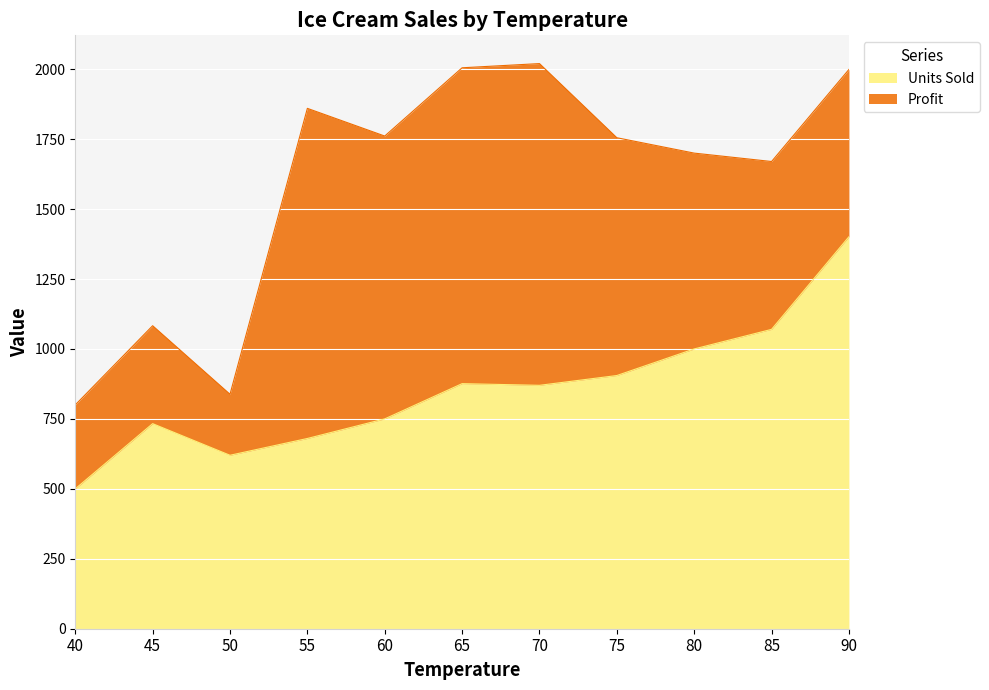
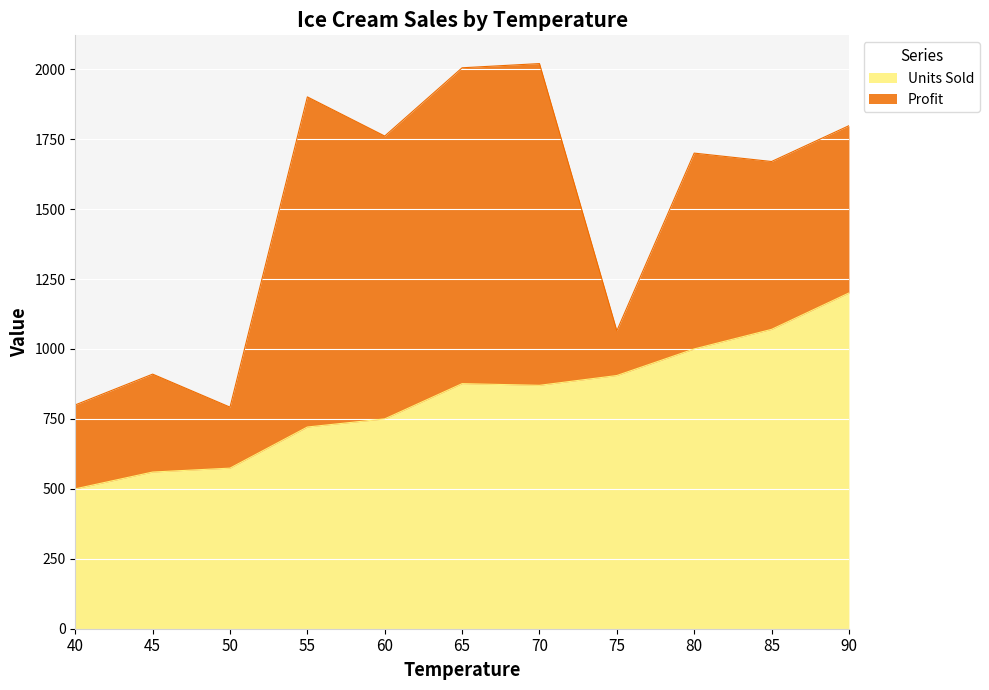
Units Sold, 45: 730 -> 560
Units Sold, 50: 620 -> 570
Units Sold, 55: 680 -> 720
Profit, 75: 850 -> 160
Units Sold, 90: 1400 -> 1200
